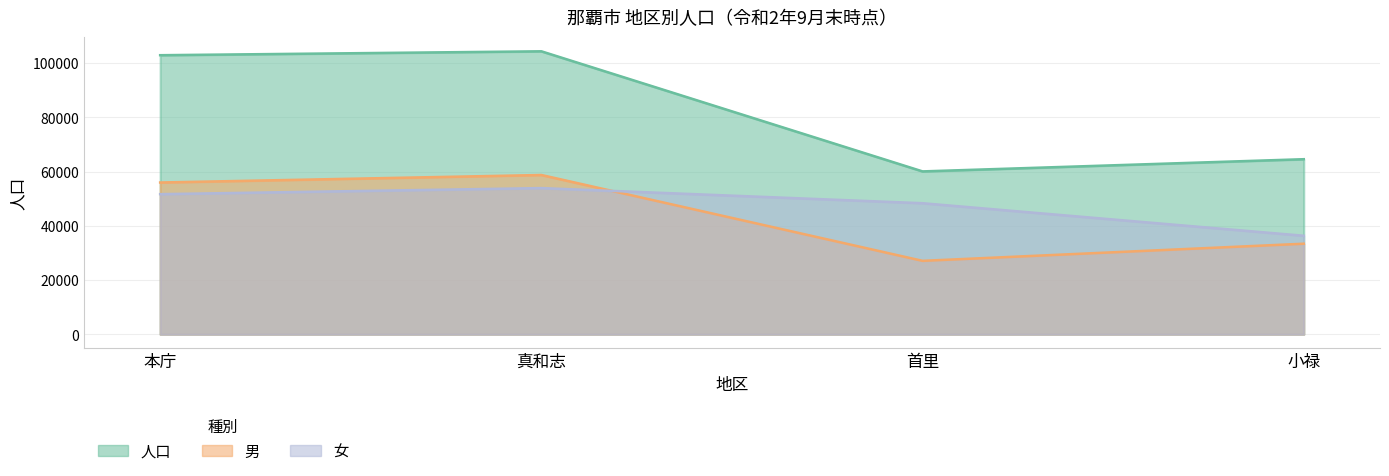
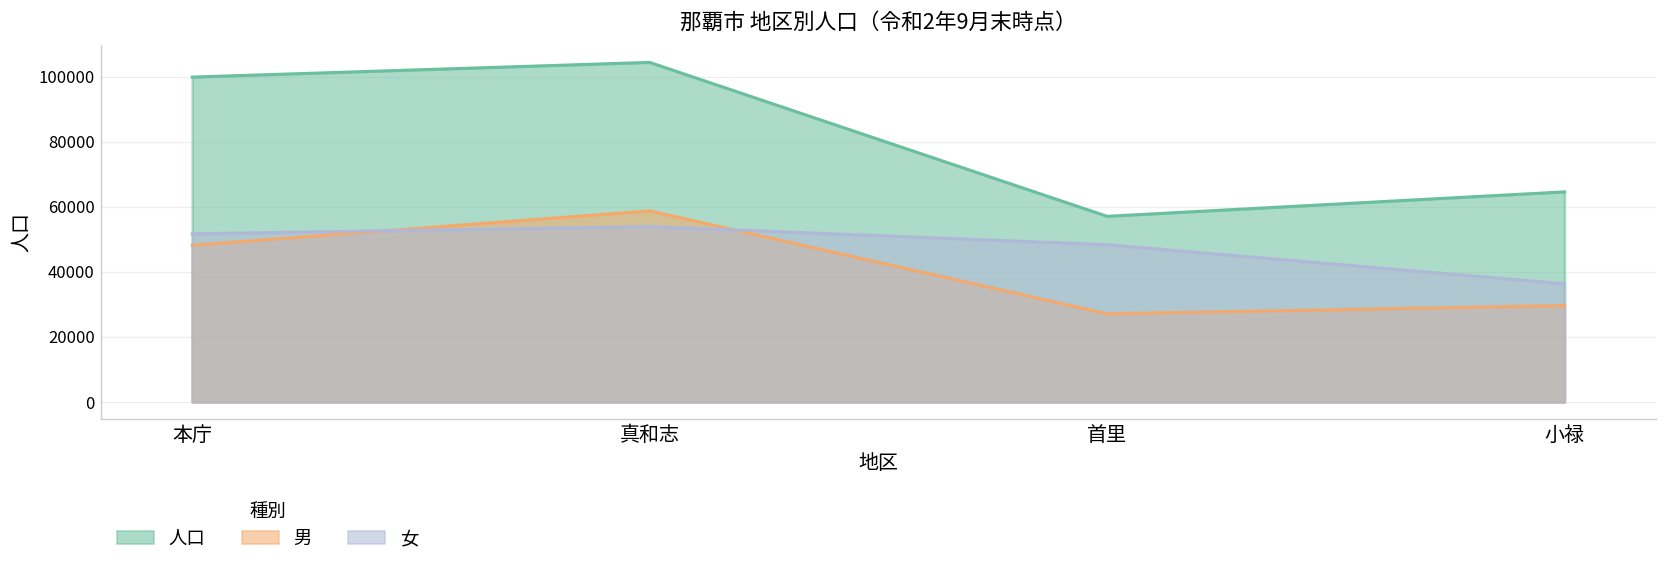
人口, 本庁: 103000 -> 100000
男, 本庁: 56000 -> 48000
人口, 首里: 60000 -> 57000
男, 小禄: 33000 -> 30000
